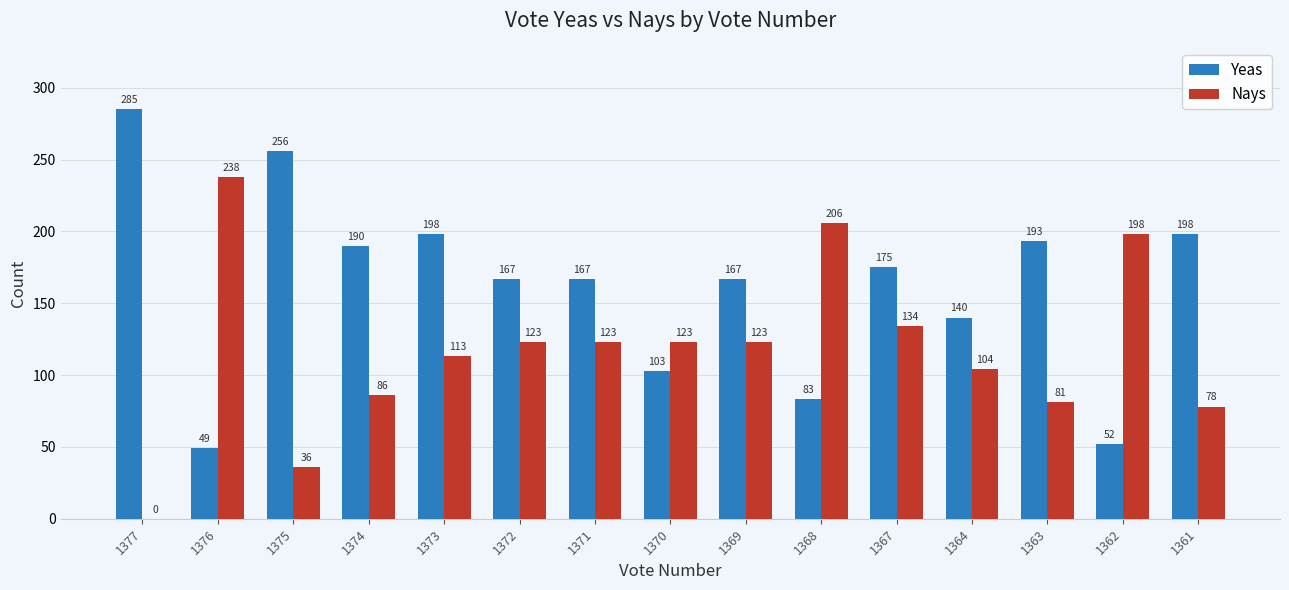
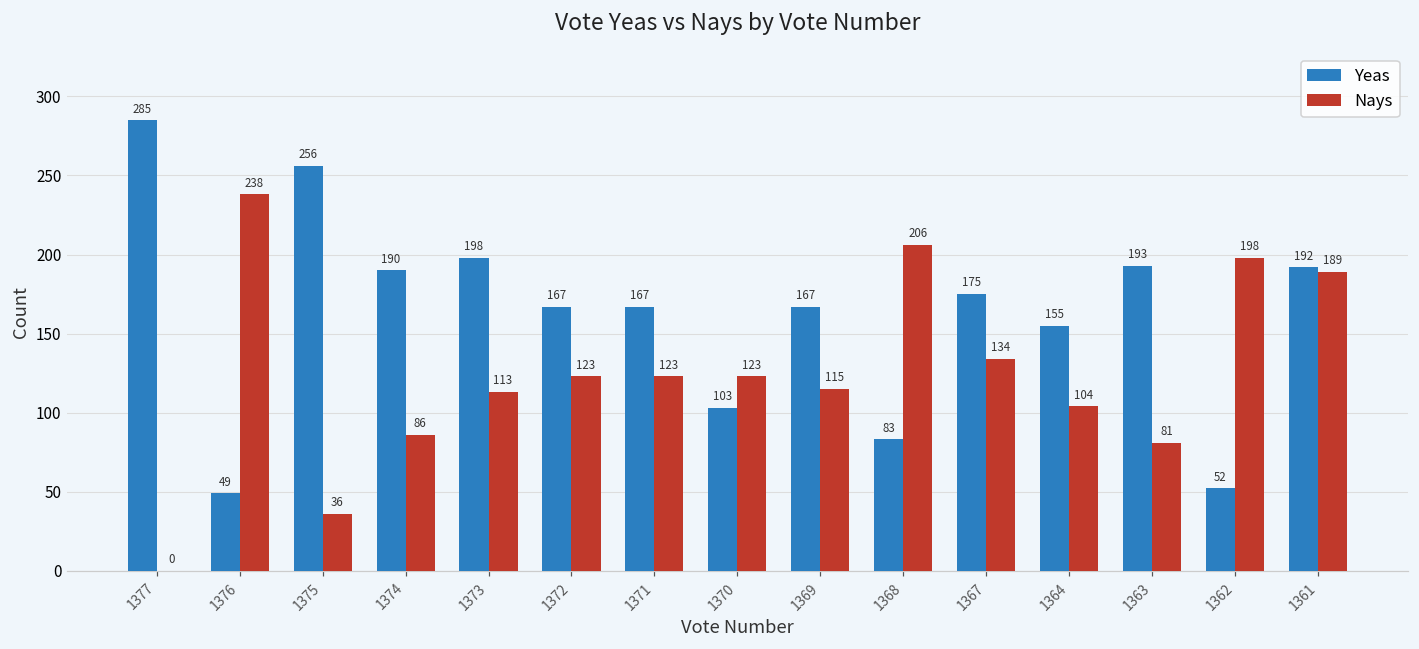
Nays, 1369: 123 -> 115
Yeas, 1364: 140 -> 155
Yeas, 1361: 198 -> 192
Nays, 1361: 78 -> 189
